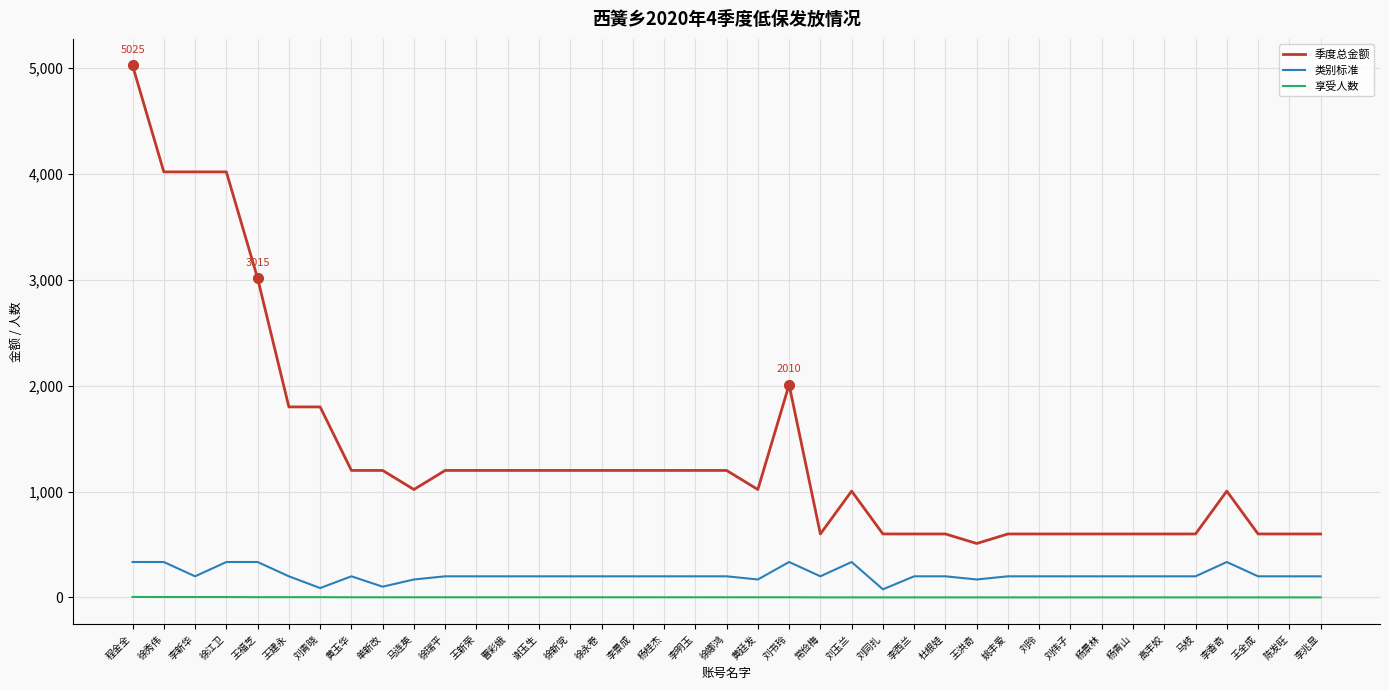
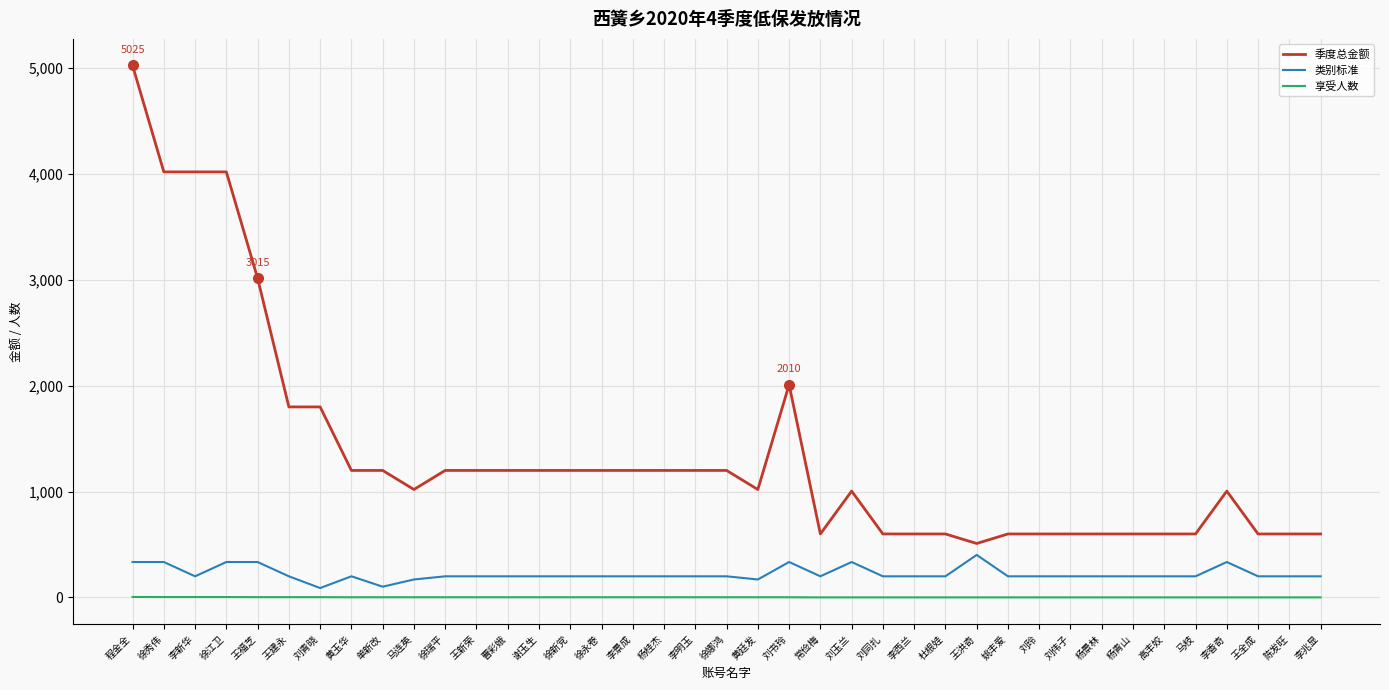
类别标准, 刘同扎: 80 -> 200
类别标准, 王洪奇: 170 -> 400
